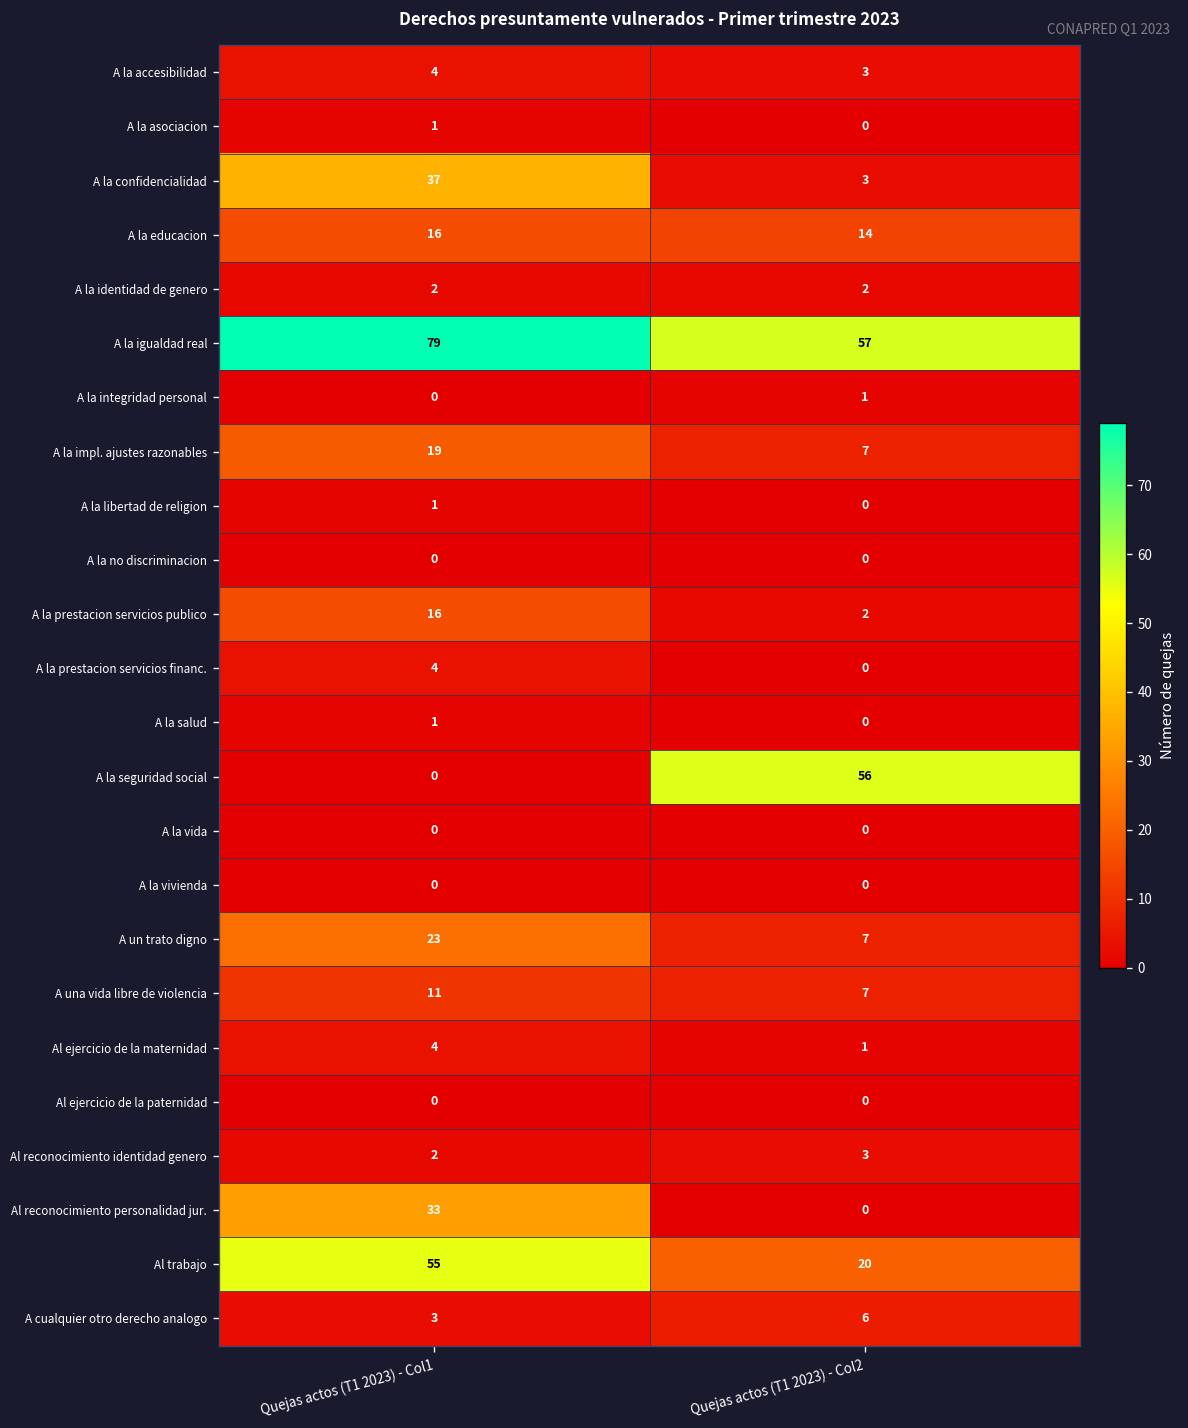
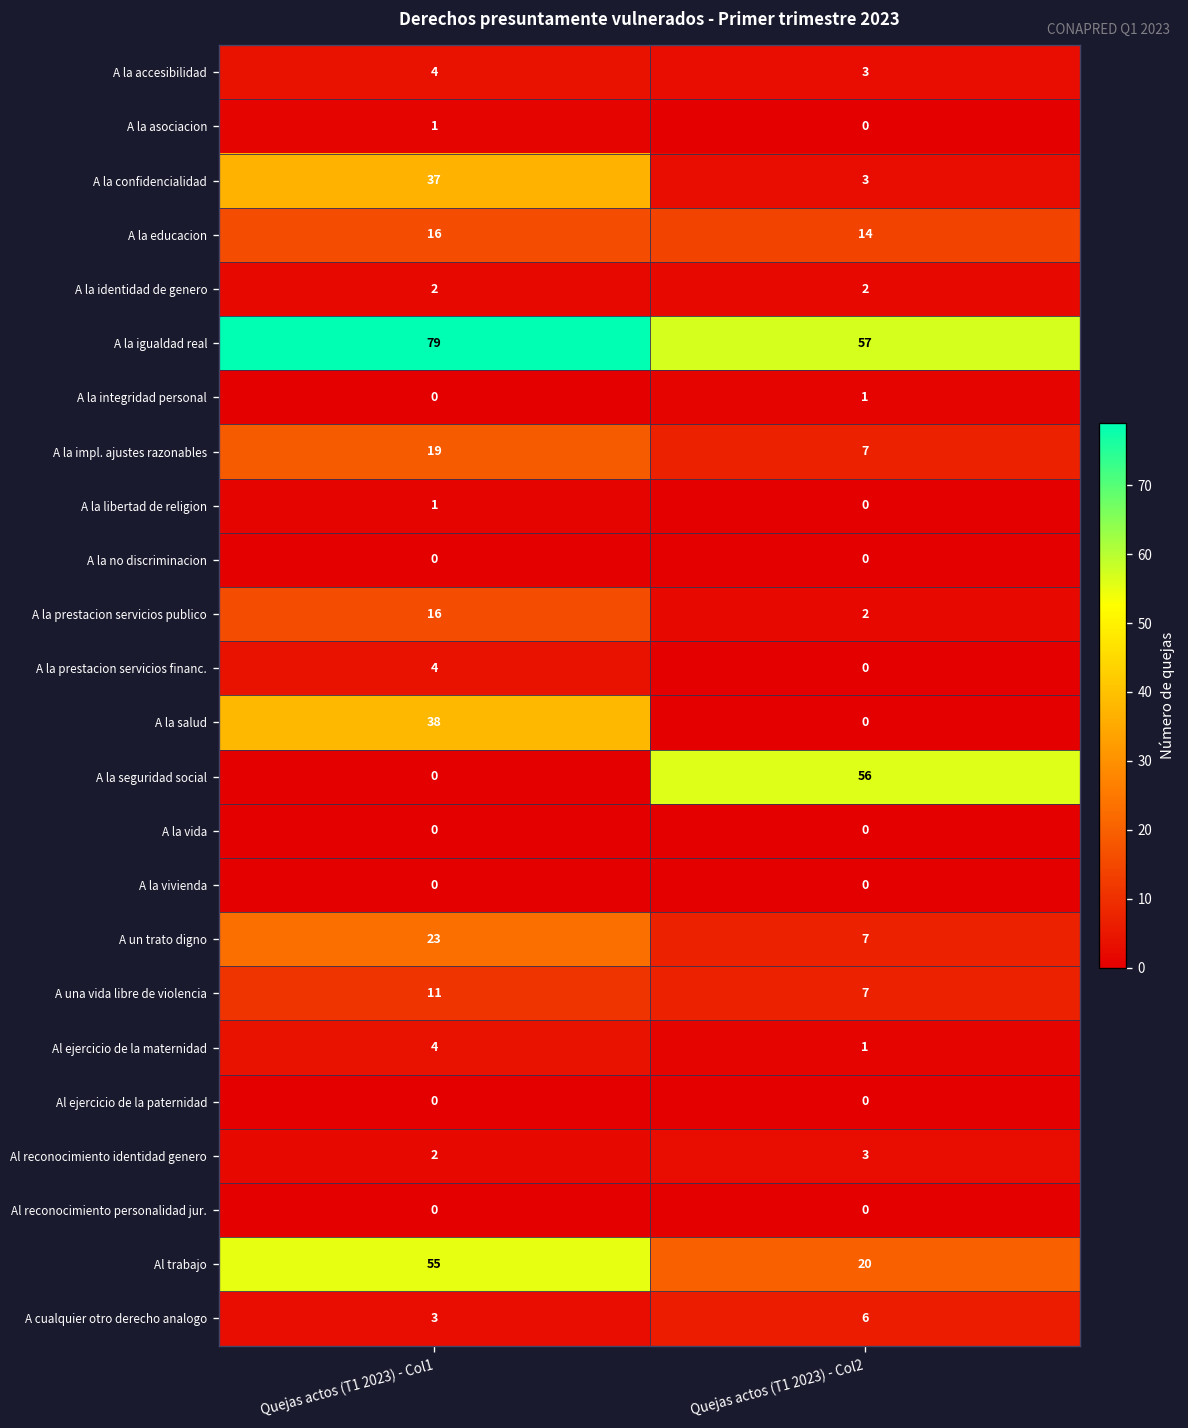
A la salud, Quejas actos (T1 2023) - Col1: 1 -> 38
Al reconocimiento personalidad jur., Quejas actos (T1 2023) - Col1: 33 -> 0
